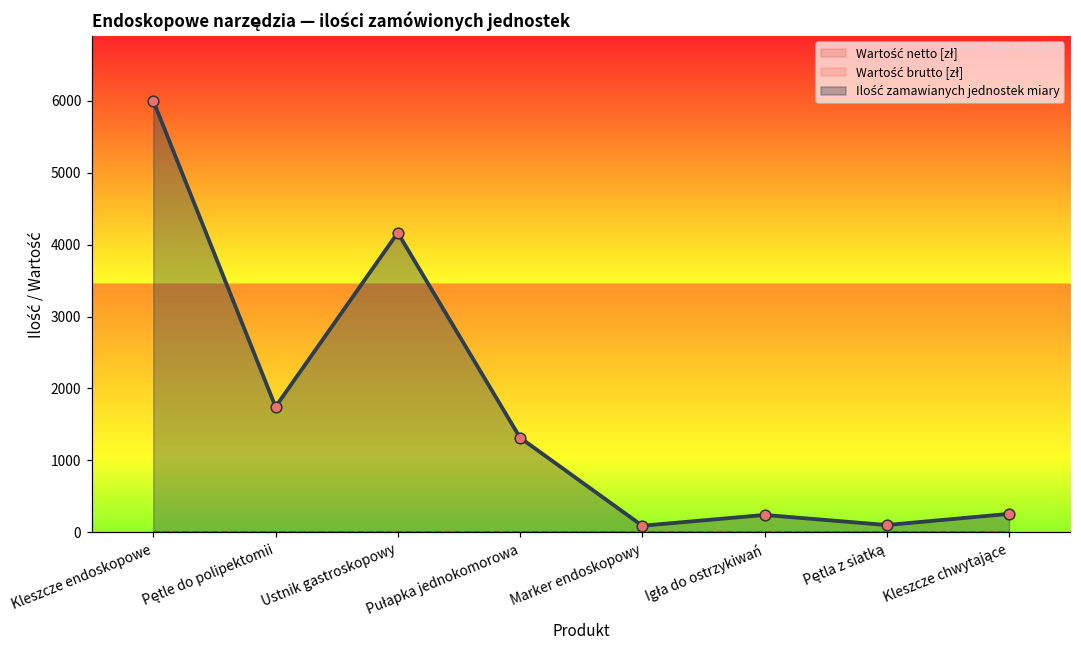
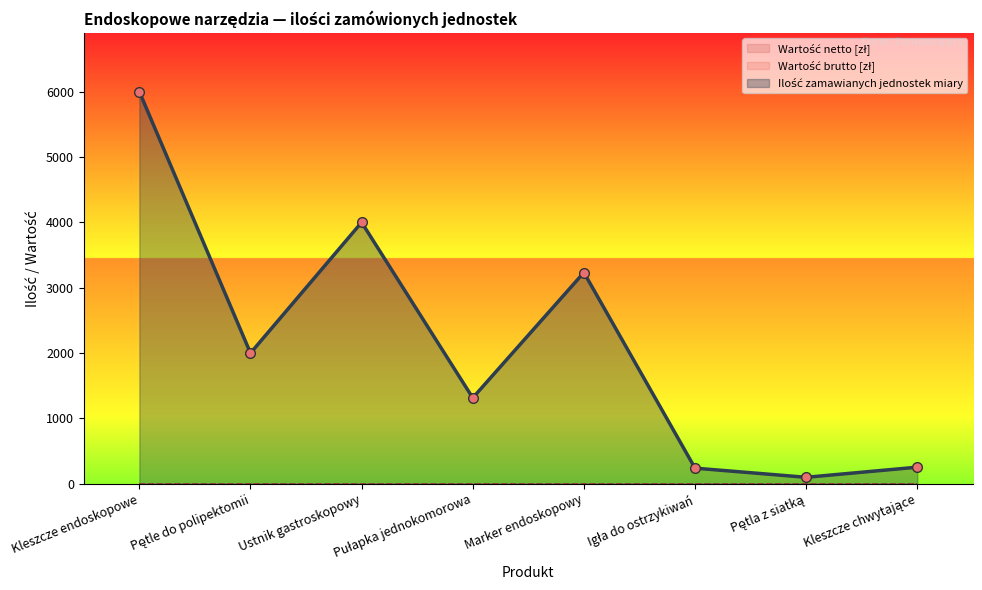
Ilość zamawianych jednostek miary, Pętle do polipektomii: 1700 -> 2000
Ilość zamawianych jednostek miary, Ustnik gastroskopowy: 4200 -> 4000
Ilość zamawianych jednostek miary, Marker endoskopowy: 100 -> 3200
